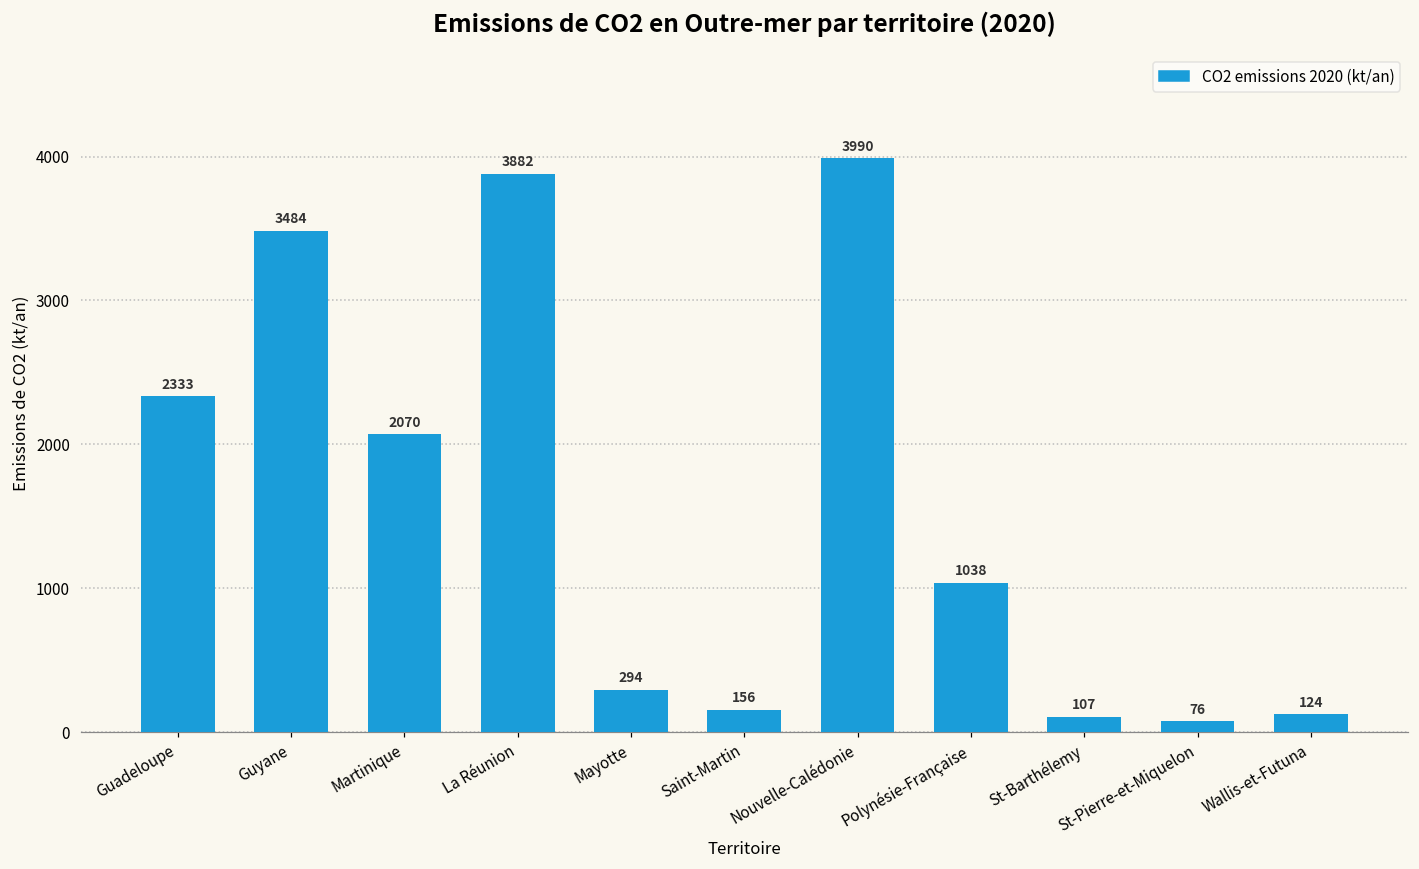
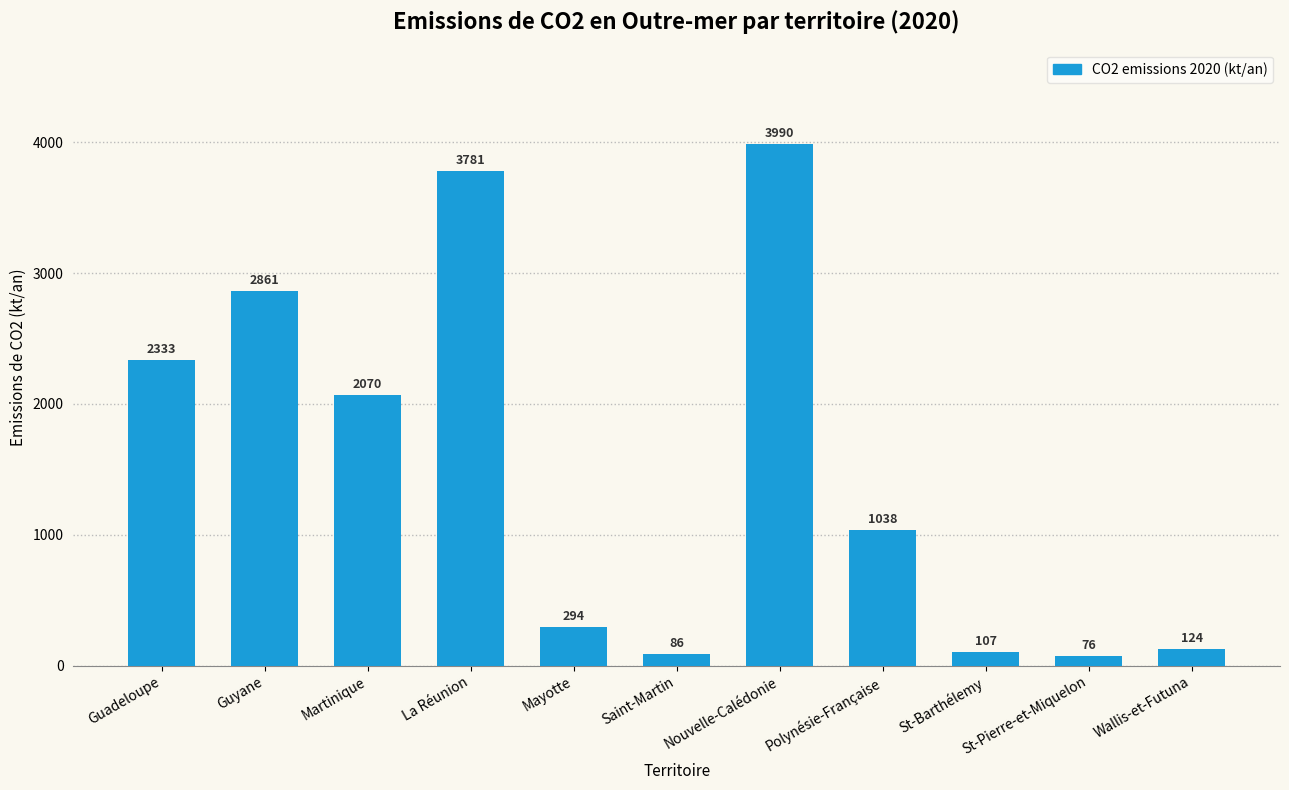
Guyane: 3484 -> 2861
La Réunion: 3882 -> 3781
Saint-Martin: 156 -> 86
